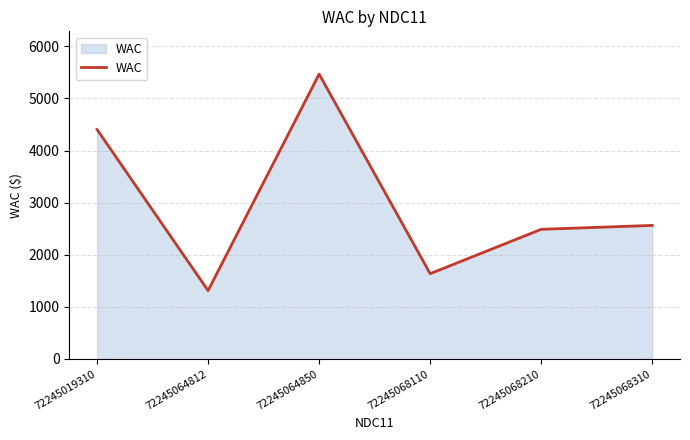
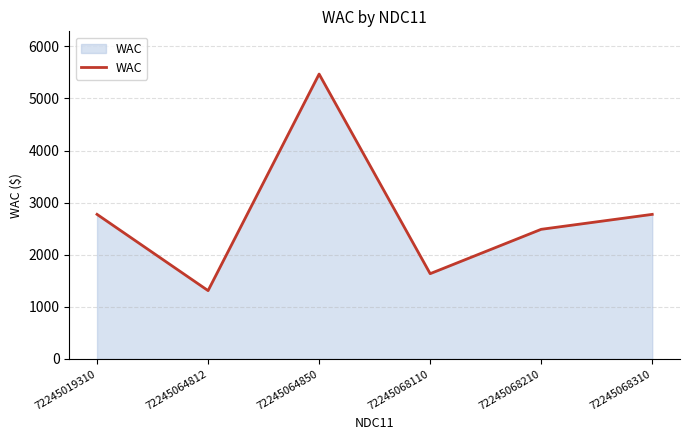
72245019310: 4400 -> 2800
72245068310: 2600 -> 2800
